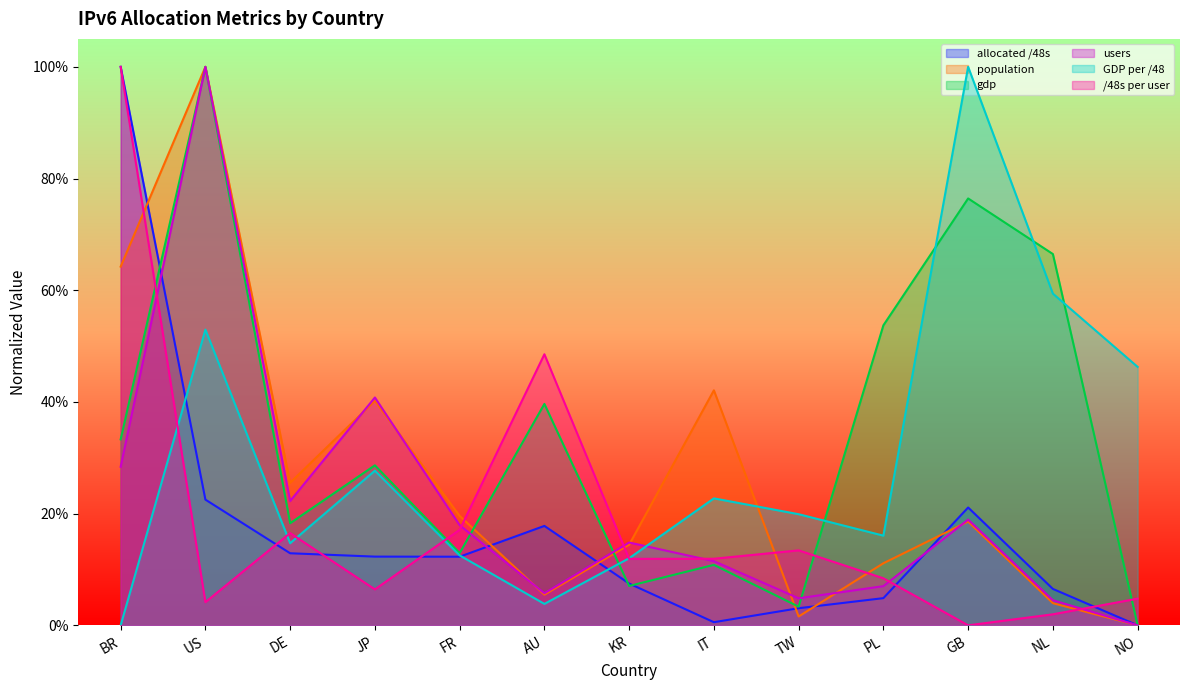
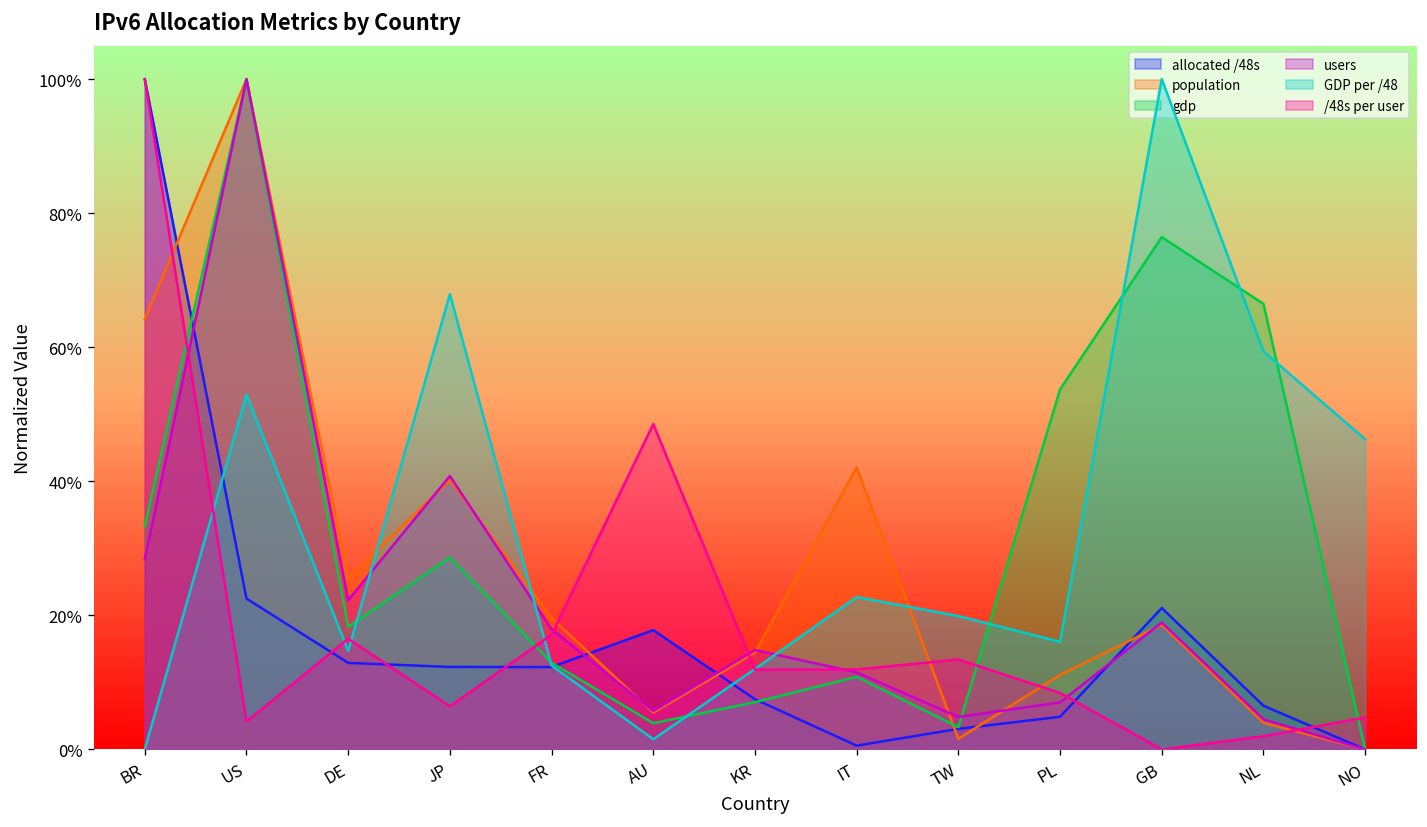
GDP per /48, JP: 28% -> 68%
gdp, AU: 40% -> 4%
GDP per /48, AU: 4% -> 2%
